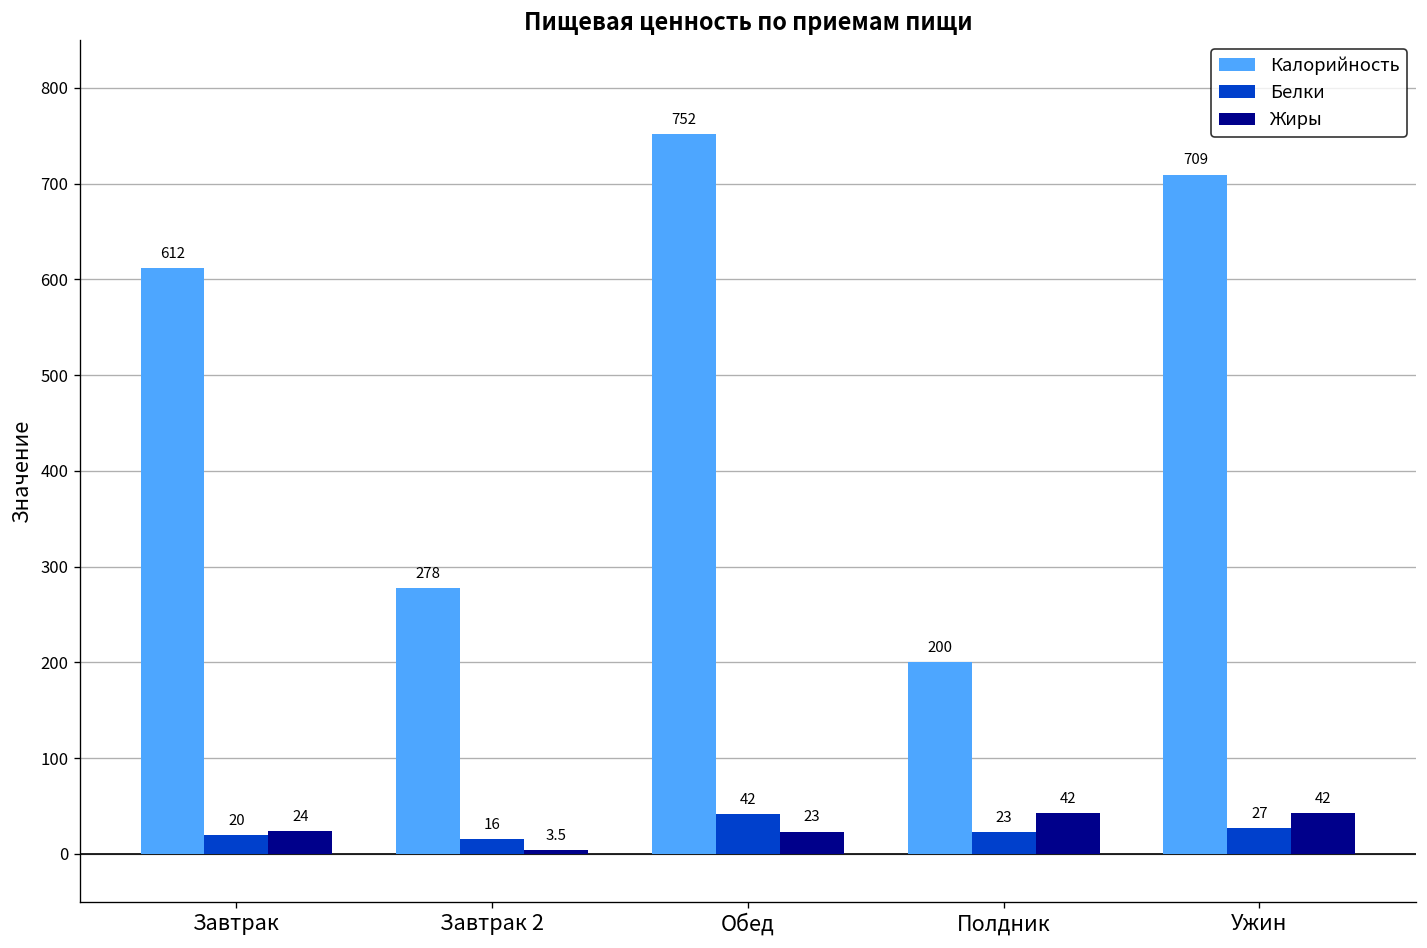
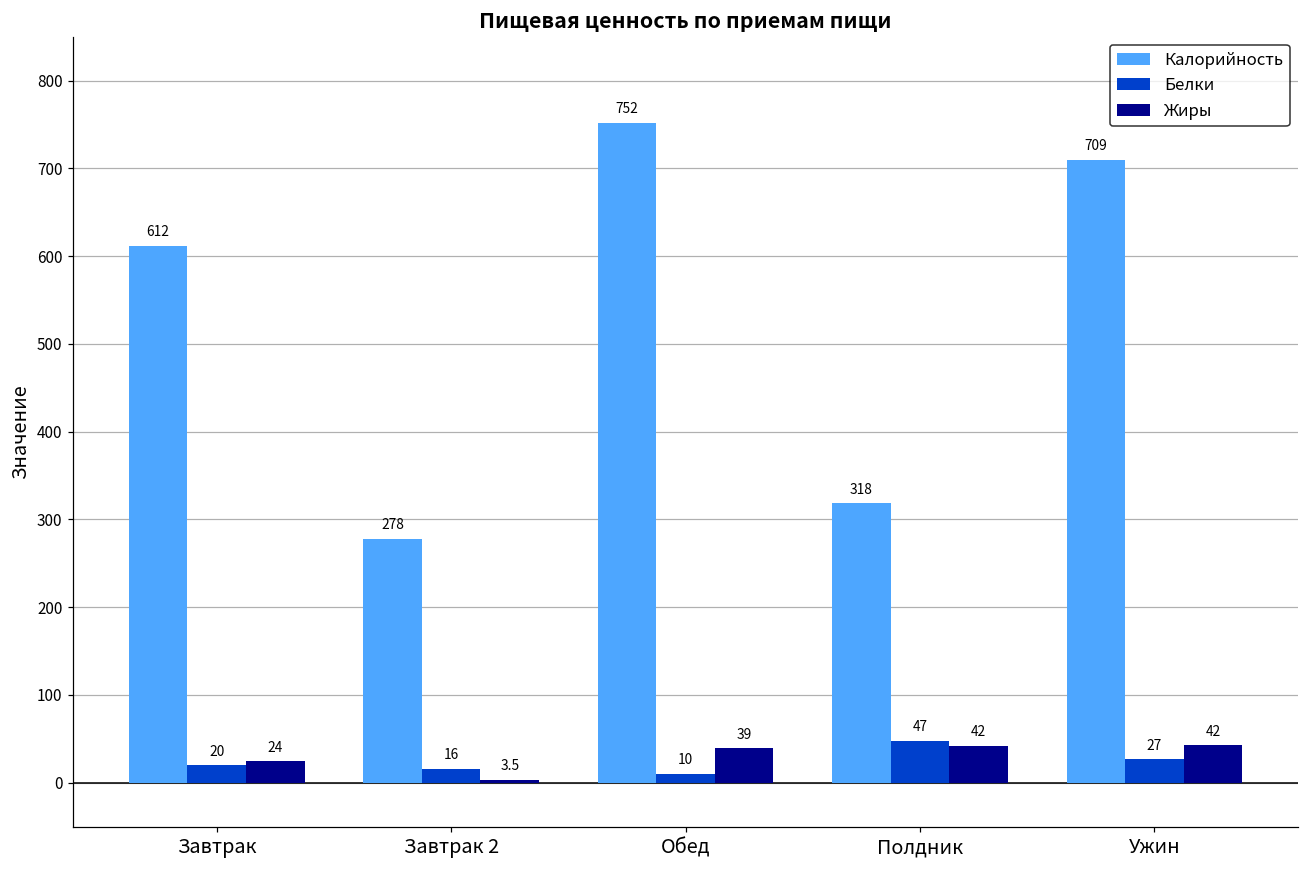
Белки, Обед: 42 -> 10
Жиры, Обед: 23 -> 39
Калорийность, Полдник: 200 -> 318
Белки, Полдник: 23 -> 47
